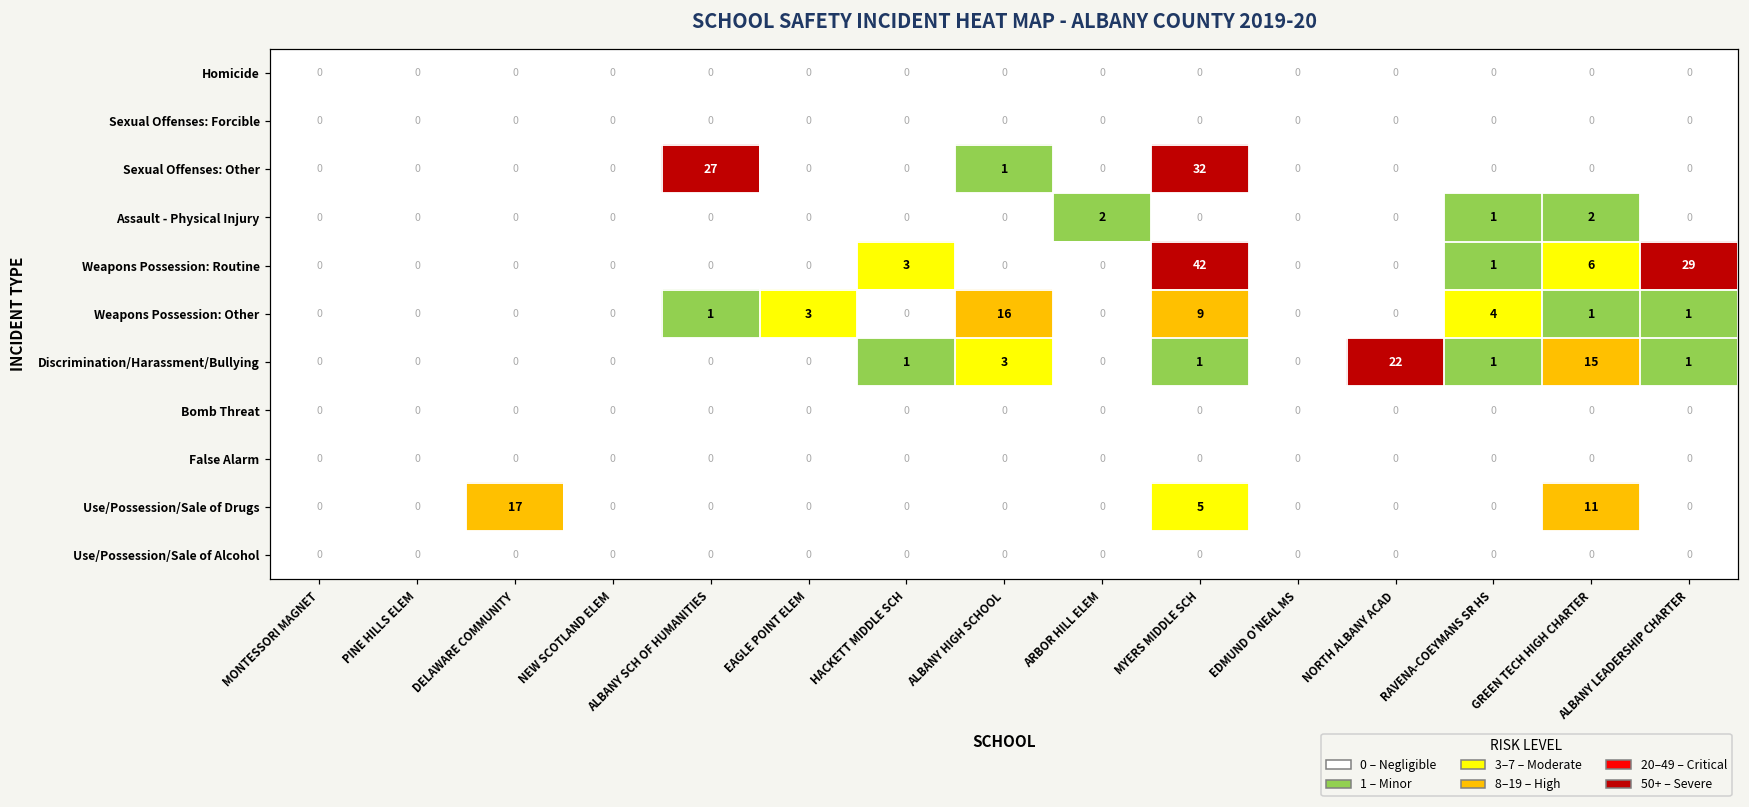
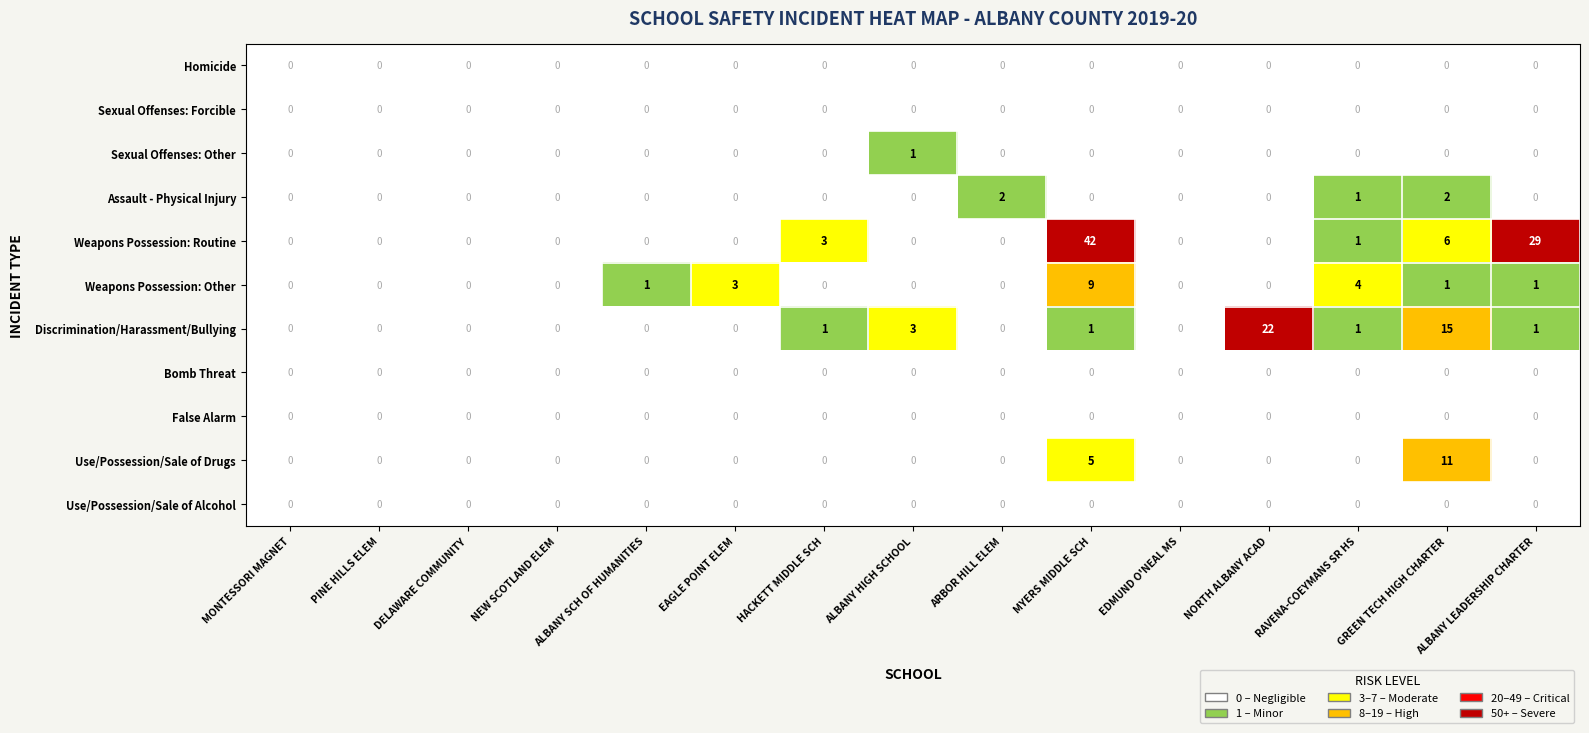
Sexual Offenses: Other, ALBANY SCH OF HUMANITIES: 27 -> 0
Sexual Offenses: Other, MYERS MIDDLE SCH: 32 -> 0
Weapons Possession: Other, ALBANY HIGH SCHOOL: 16 -> 0
Use/Possession/Sale of Drugs, DELAWARE COMMUNITY: 17 -> 0
